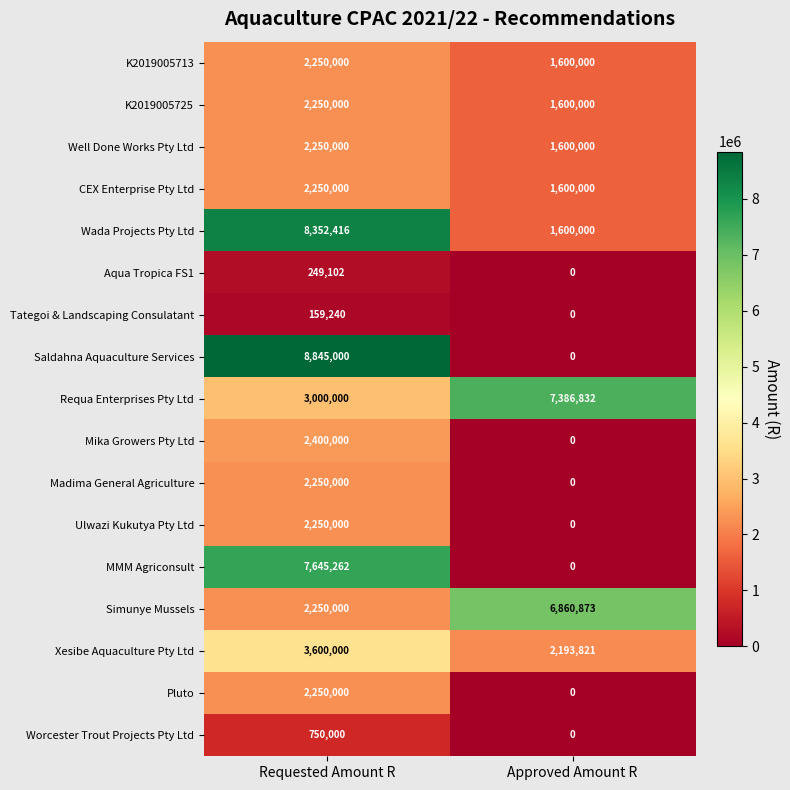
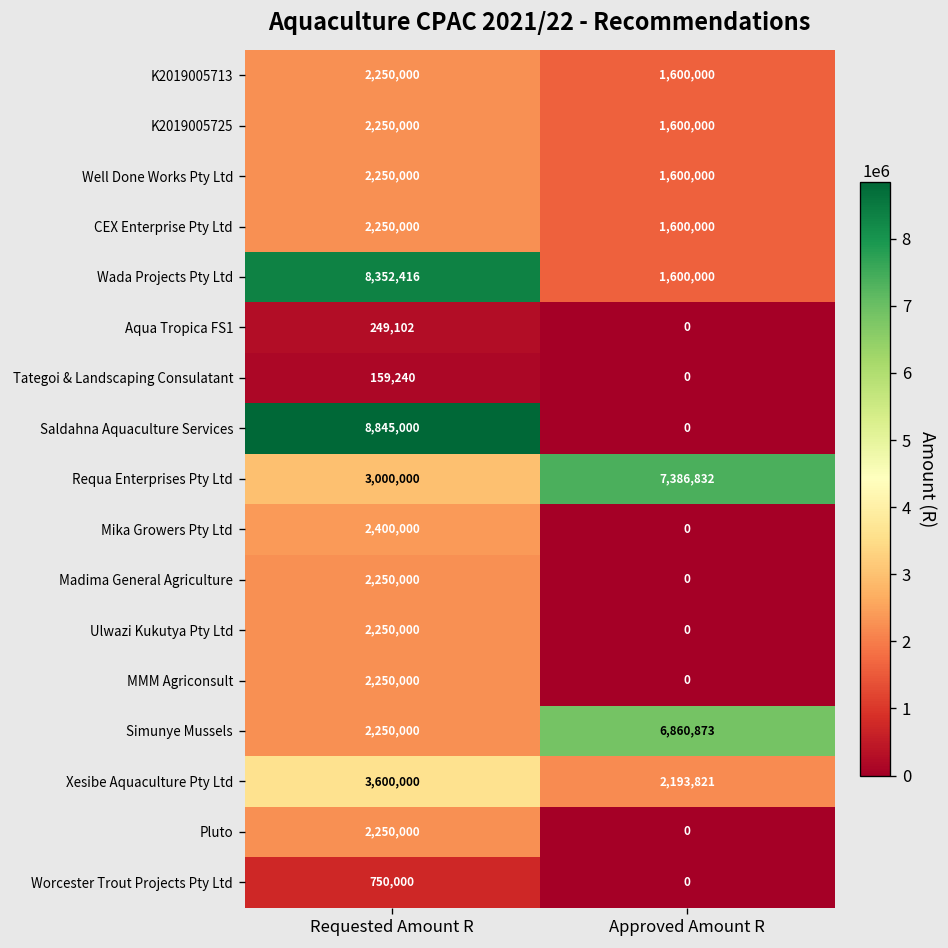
MMM Agriconsult, Requested Amount R: 7,645,262 -> 2,250,000
